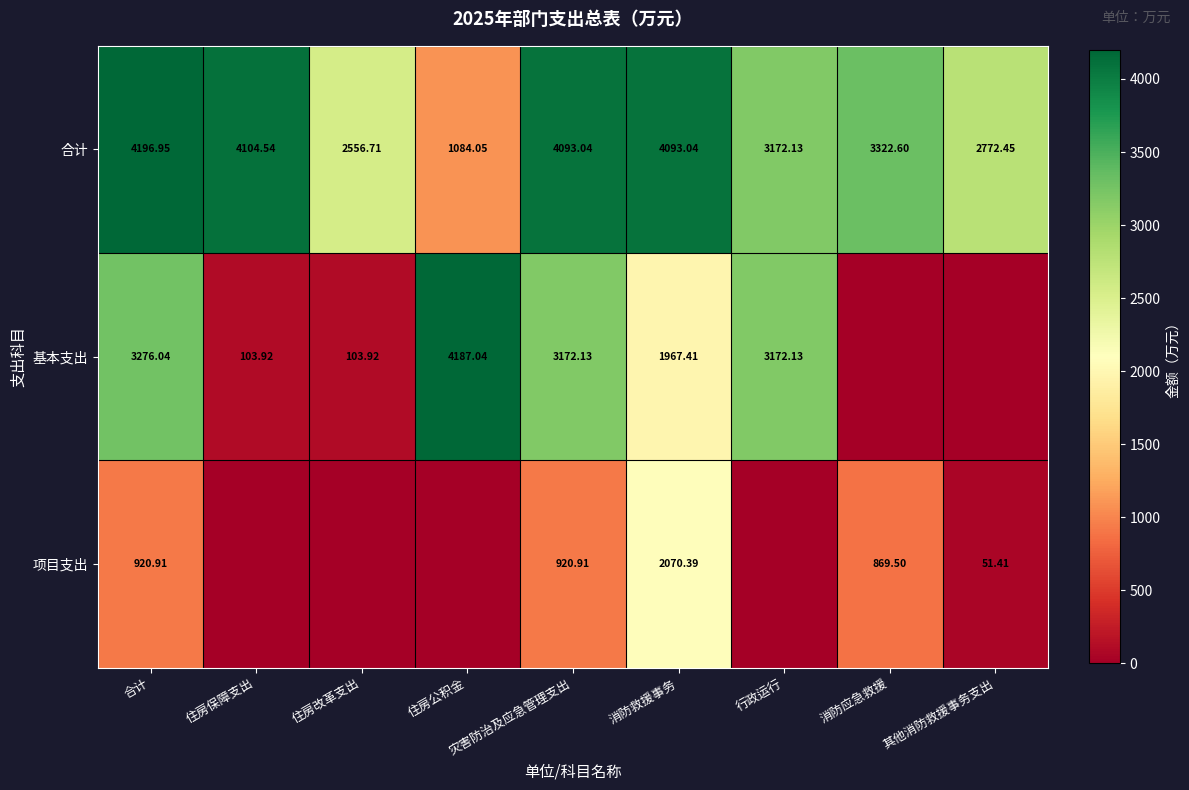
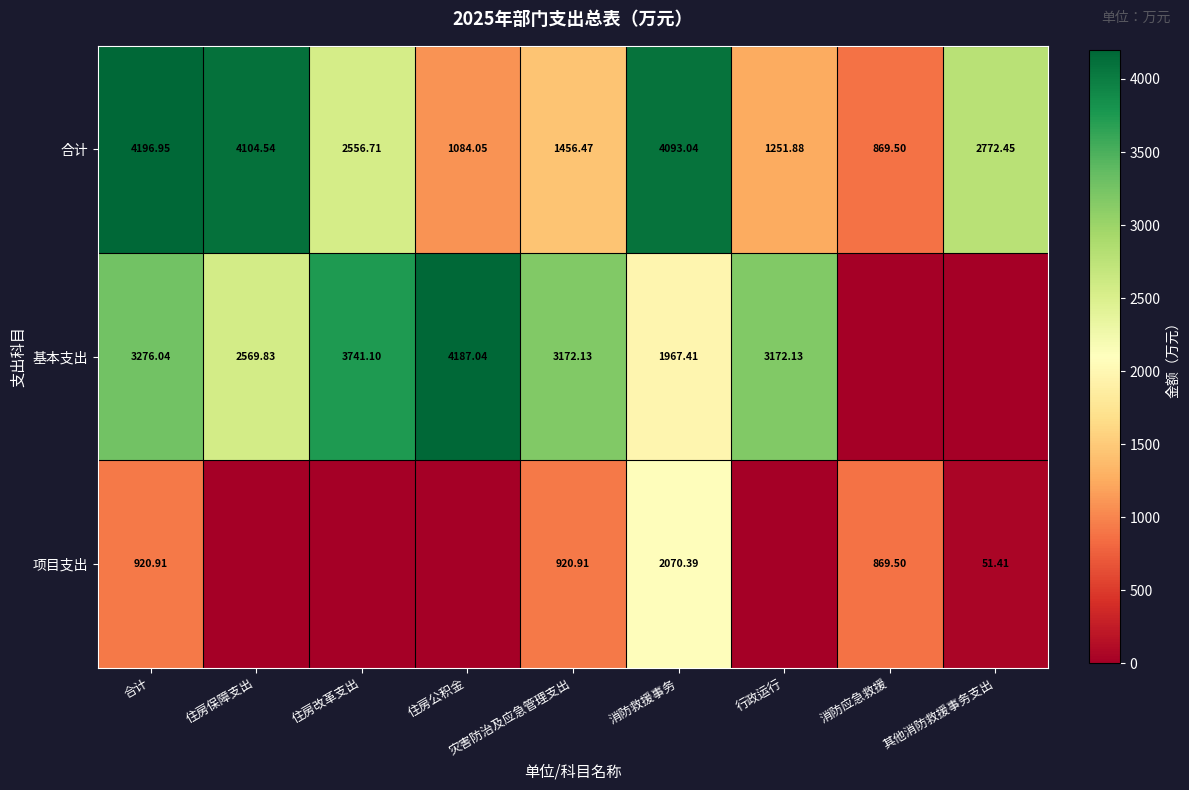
合计, 灾害防治及应急管理支出: 4093.04 -> 1456.47
合计, 行政运行: 3172.13 -> 1251.88
合计, 消防应急救援: 3322.60 -> 869.50
基本支出, 住房保障支出: 103.92 -> 2569.83
基本支出, 住房改革支出: 103.92 -> 3741.10
